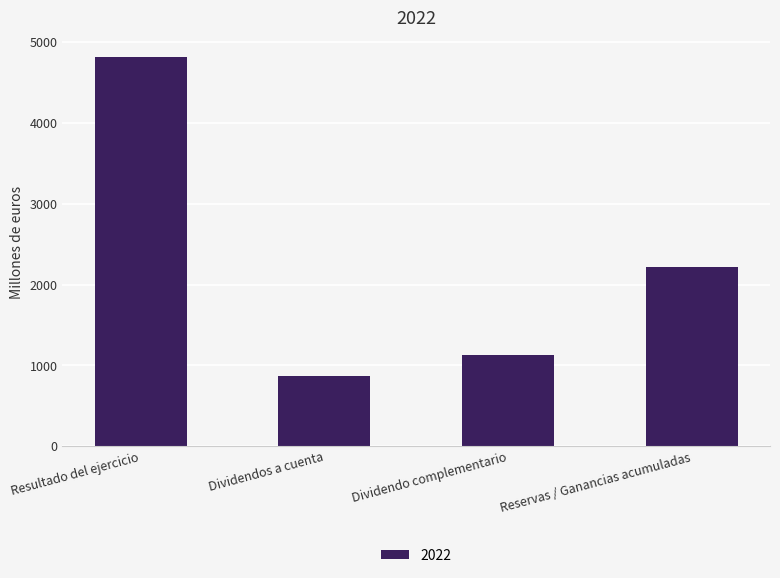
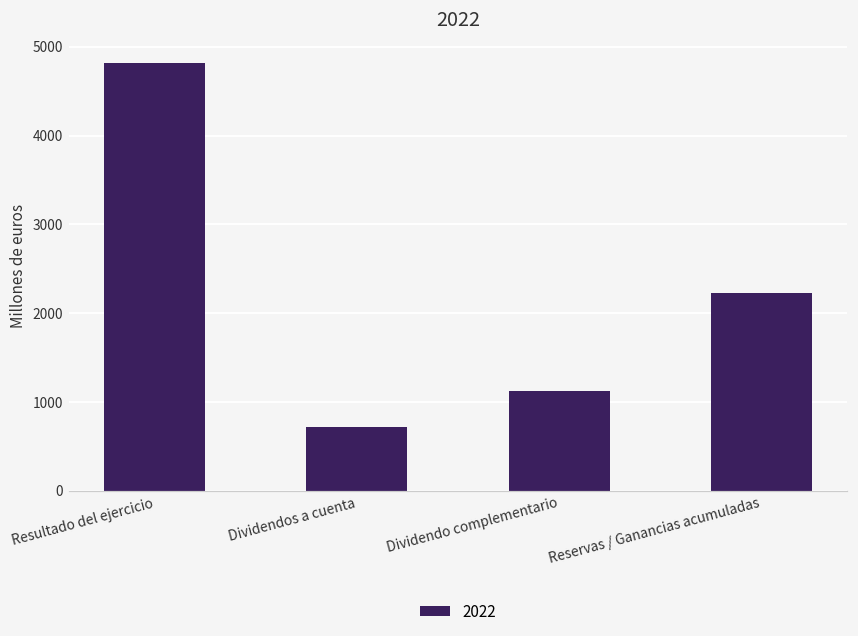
Dividendos a cuenta: 900 -> 700
